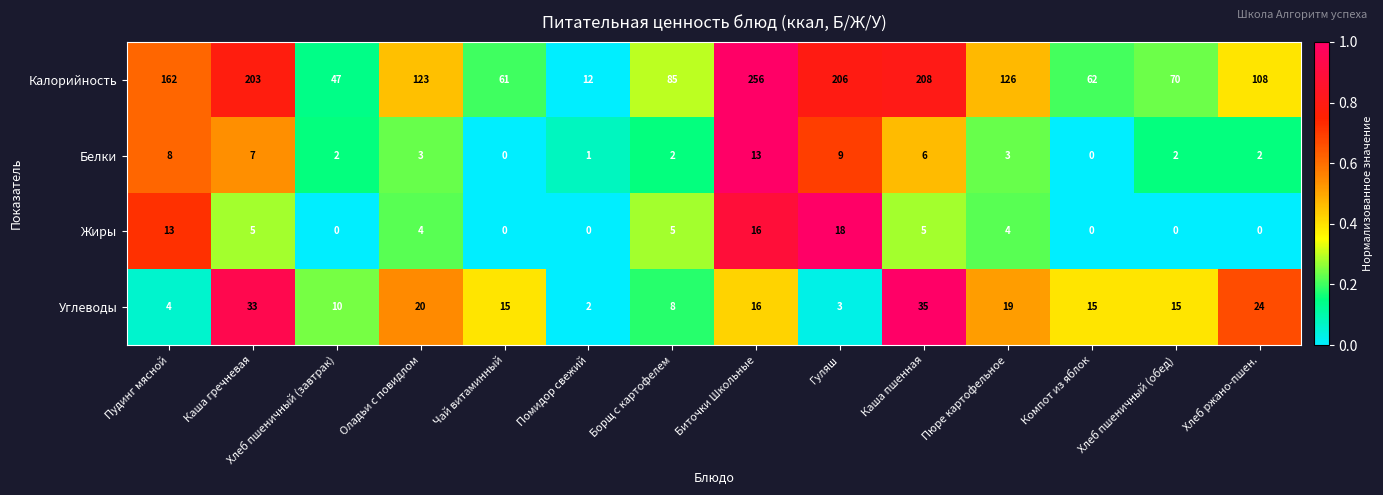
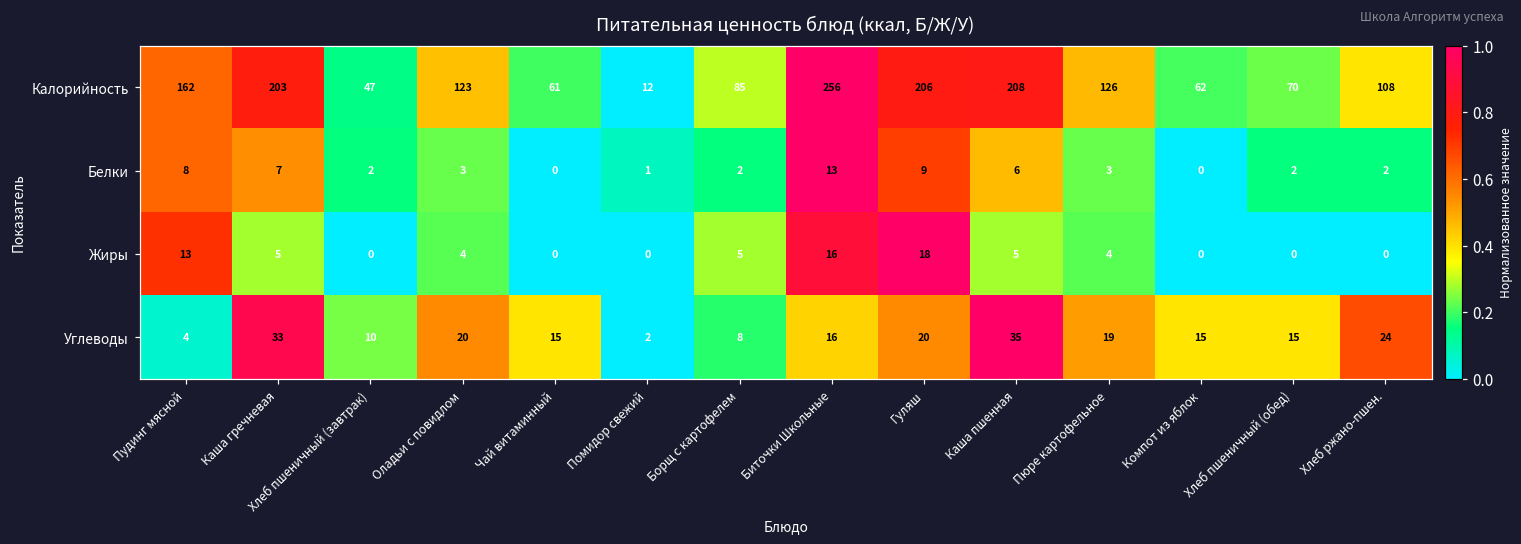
Углеводы, Гуляш: 3 -> 20
